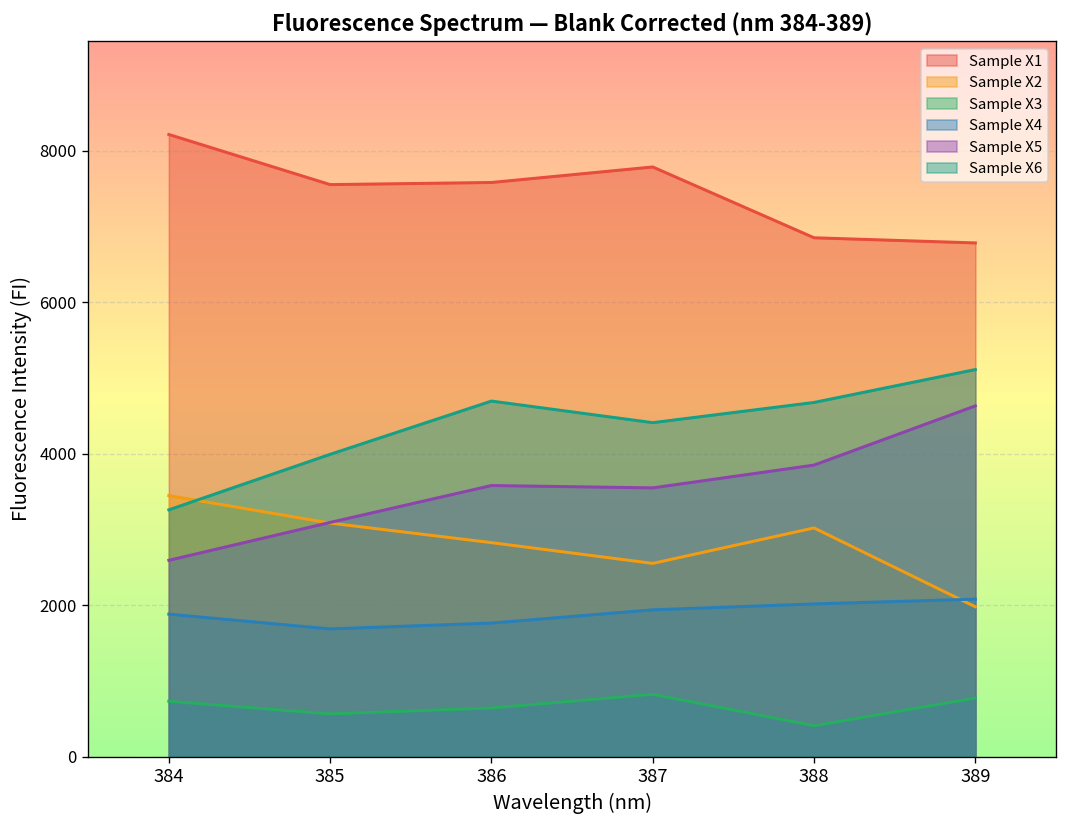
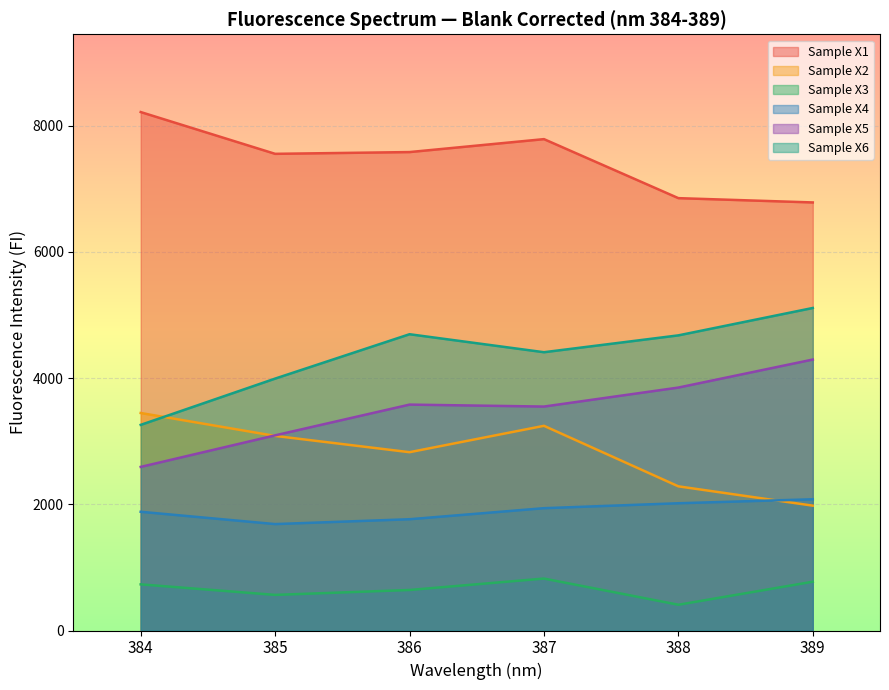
Sample X2, 387: 2600 -> 3200
Sample X2, 388: 3000 -> 2300
Sample X5, 389: 4600 -> 4300
